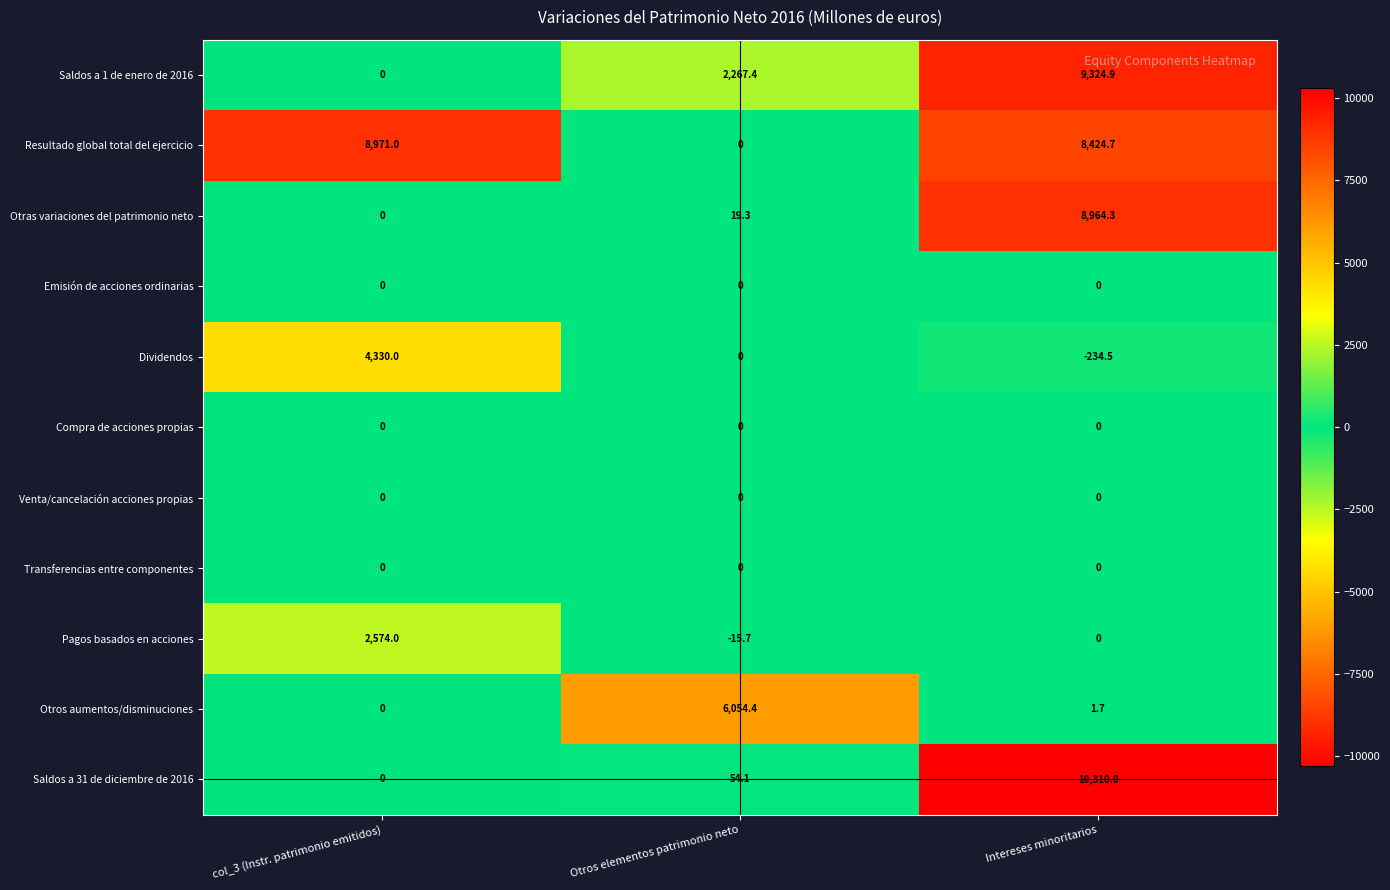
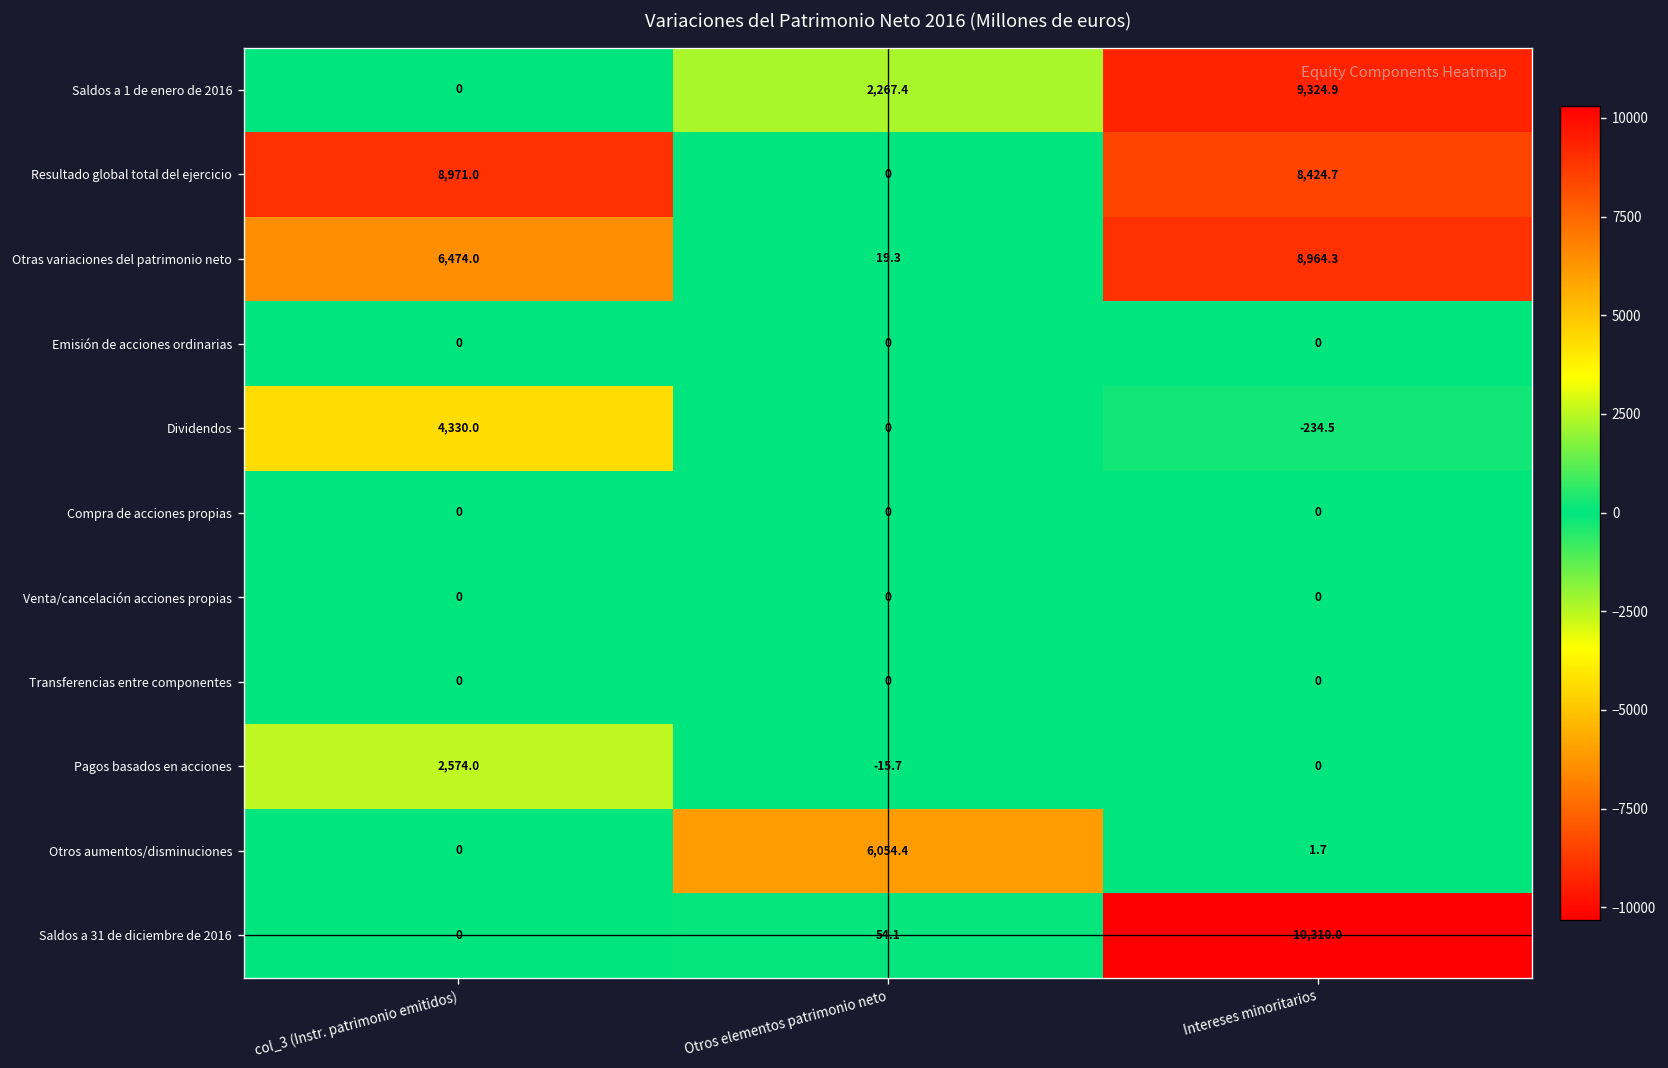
Otras variaciones del patrimonio neto, col_3 (Instr. patrimonio emitidos): 0 -> 6,474.0
